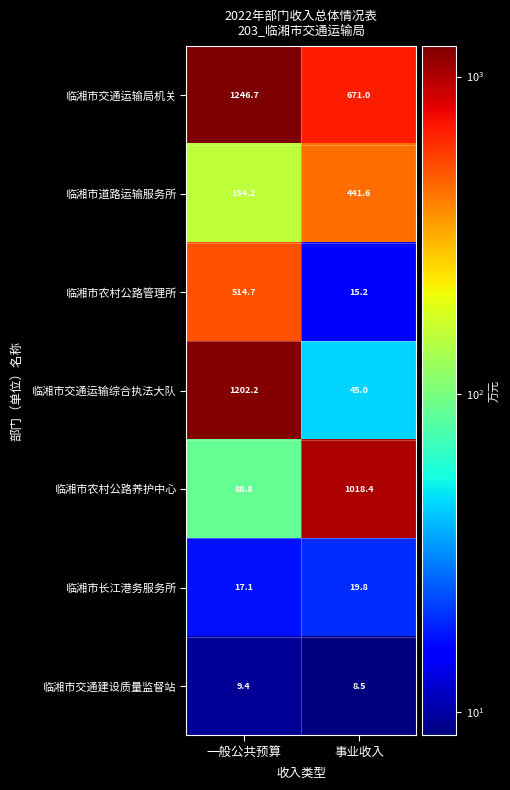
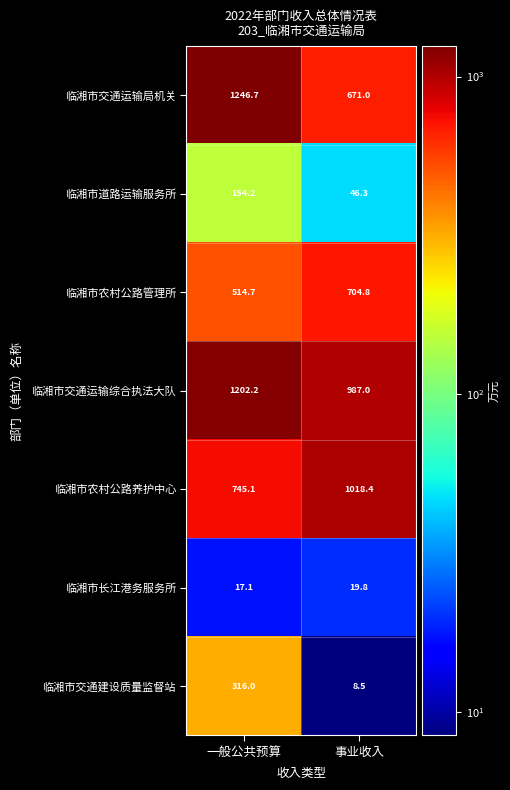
临湘市道路运输服务所, 事业收入: 441.6 -> 46.3
临湘市农村公路管理所, 事业收入: 15.2 -> 704.8
临湘市交通运输综合执法大队, 事业收入: 45.0 -> 987.0
临湘市农村公路养护中心, 一般公共预算: 88.8 -> 745.1
临湘市交通建设质量监督站, 一般公共预算: 9.4 -> 316.0
